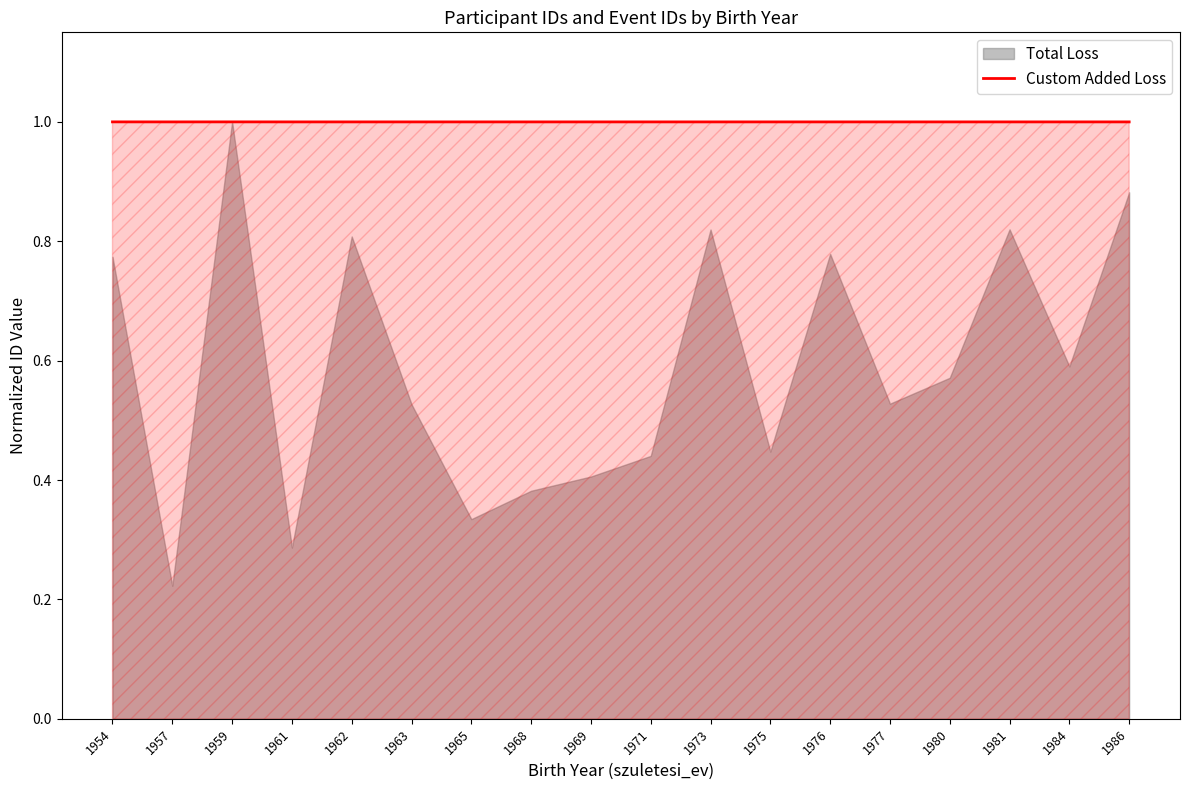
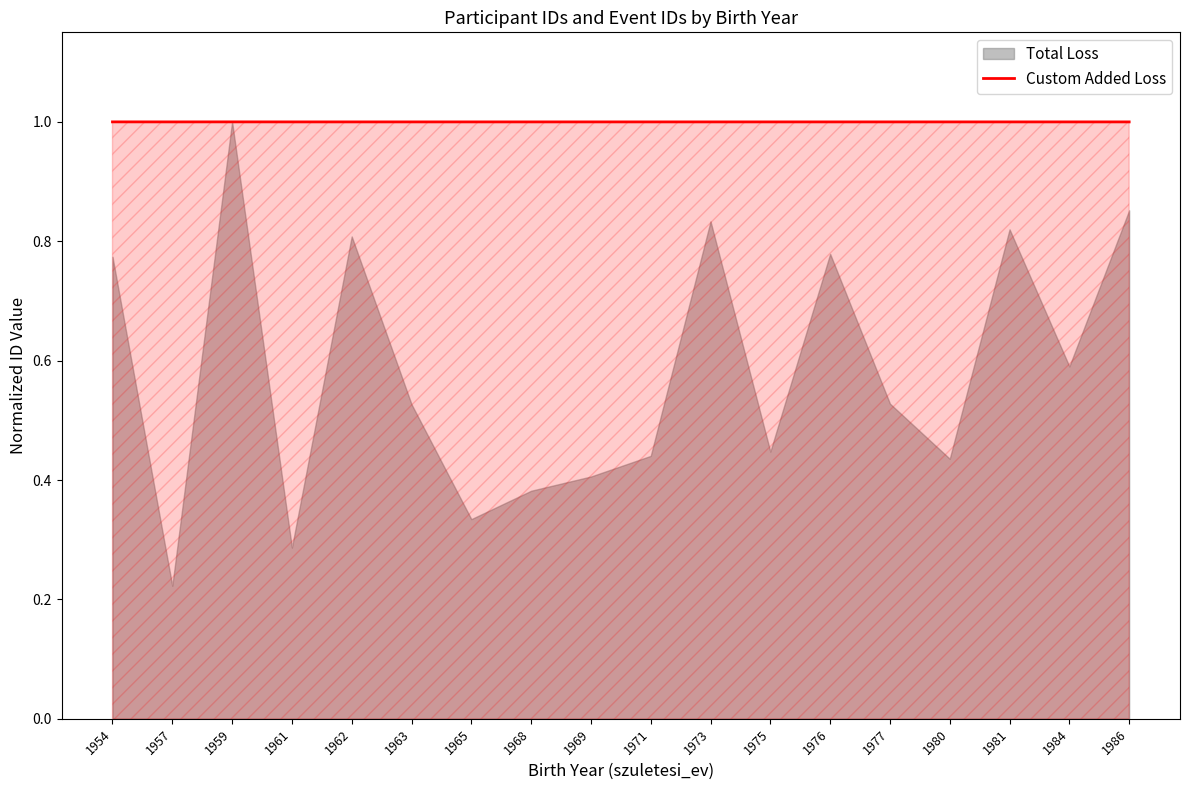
Total Loss, 1973: 0.82 -> 0.83
Total Loss, 1980: 0.57 -> 0.44
Total Loss, 1986: 0.88 -> 0.85
